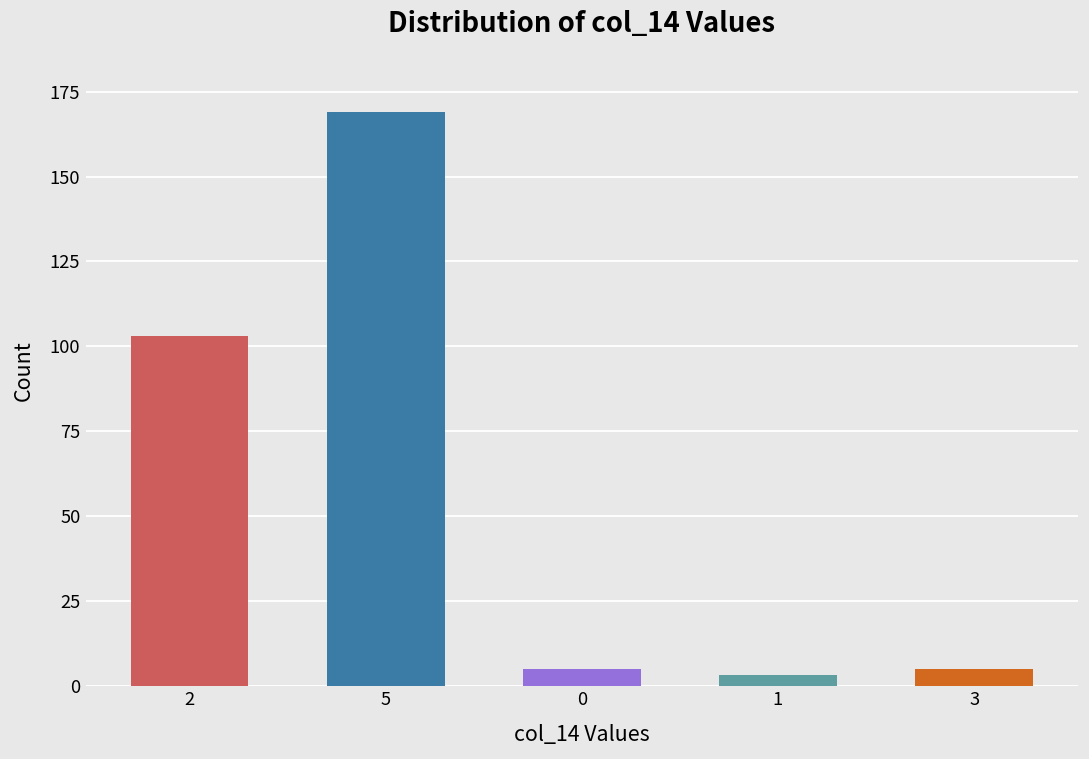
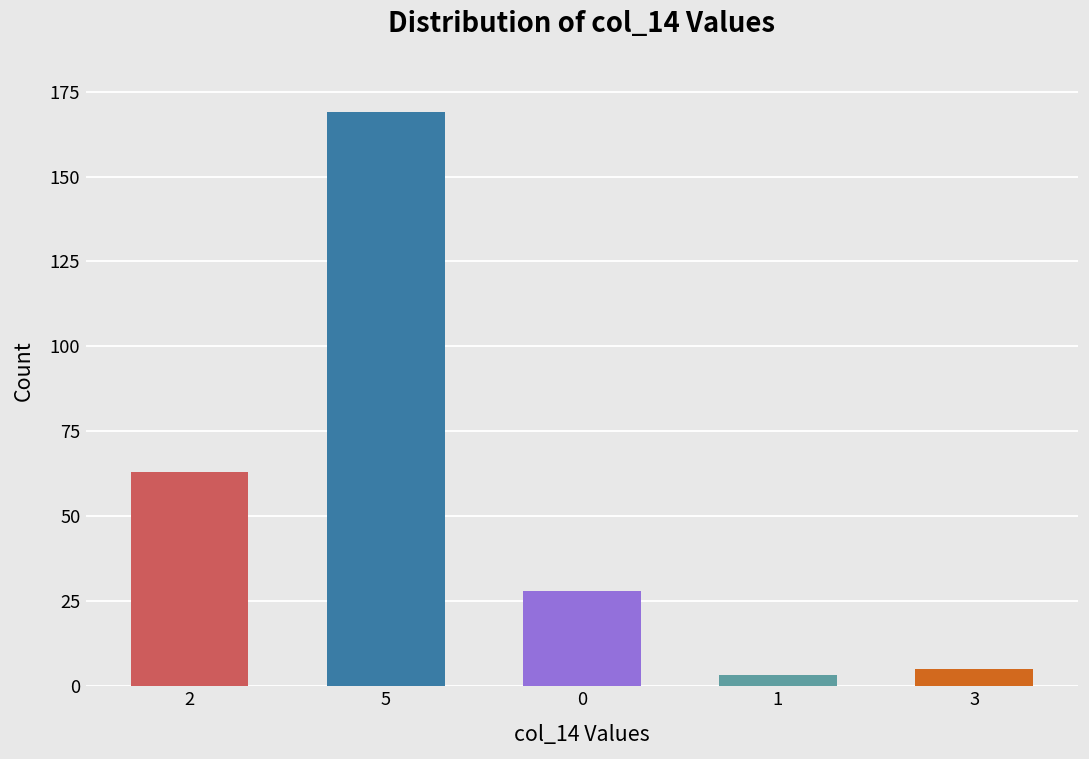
2: 103 -> 63
0: 5 -> 28
